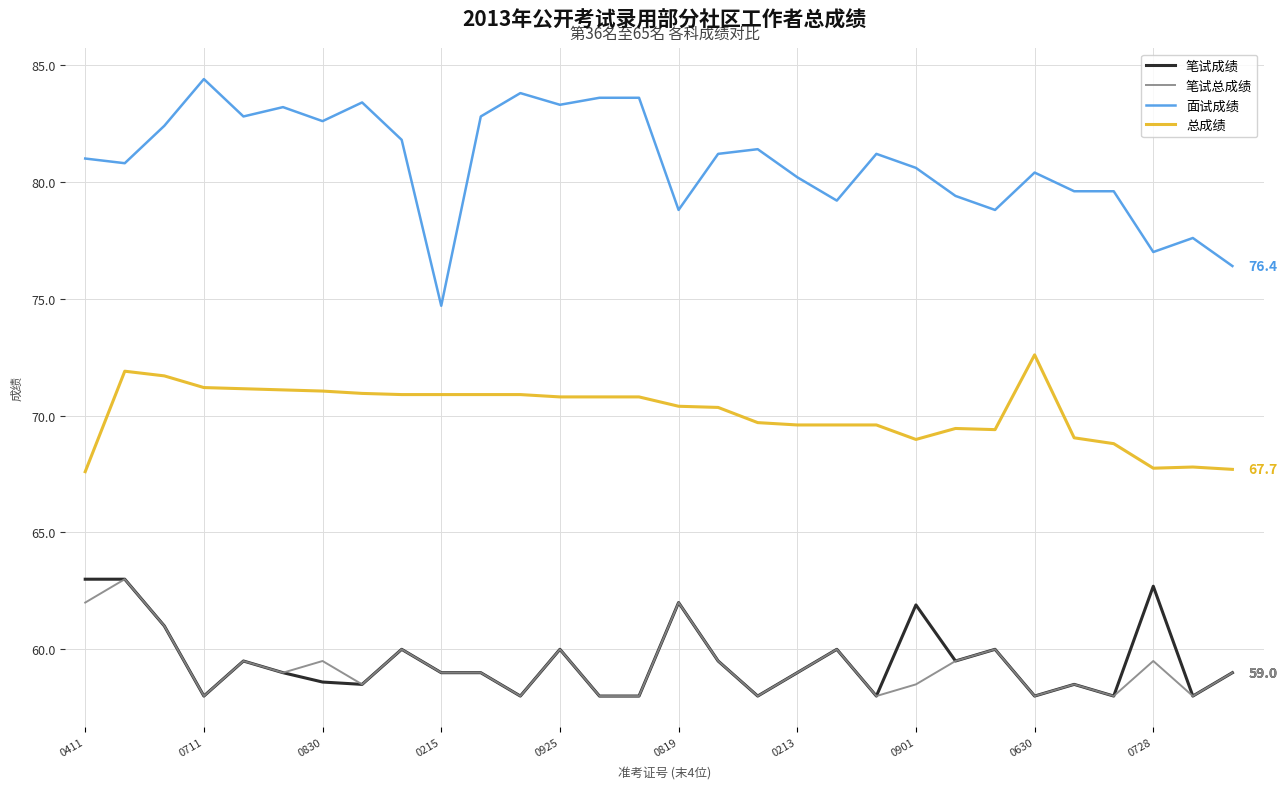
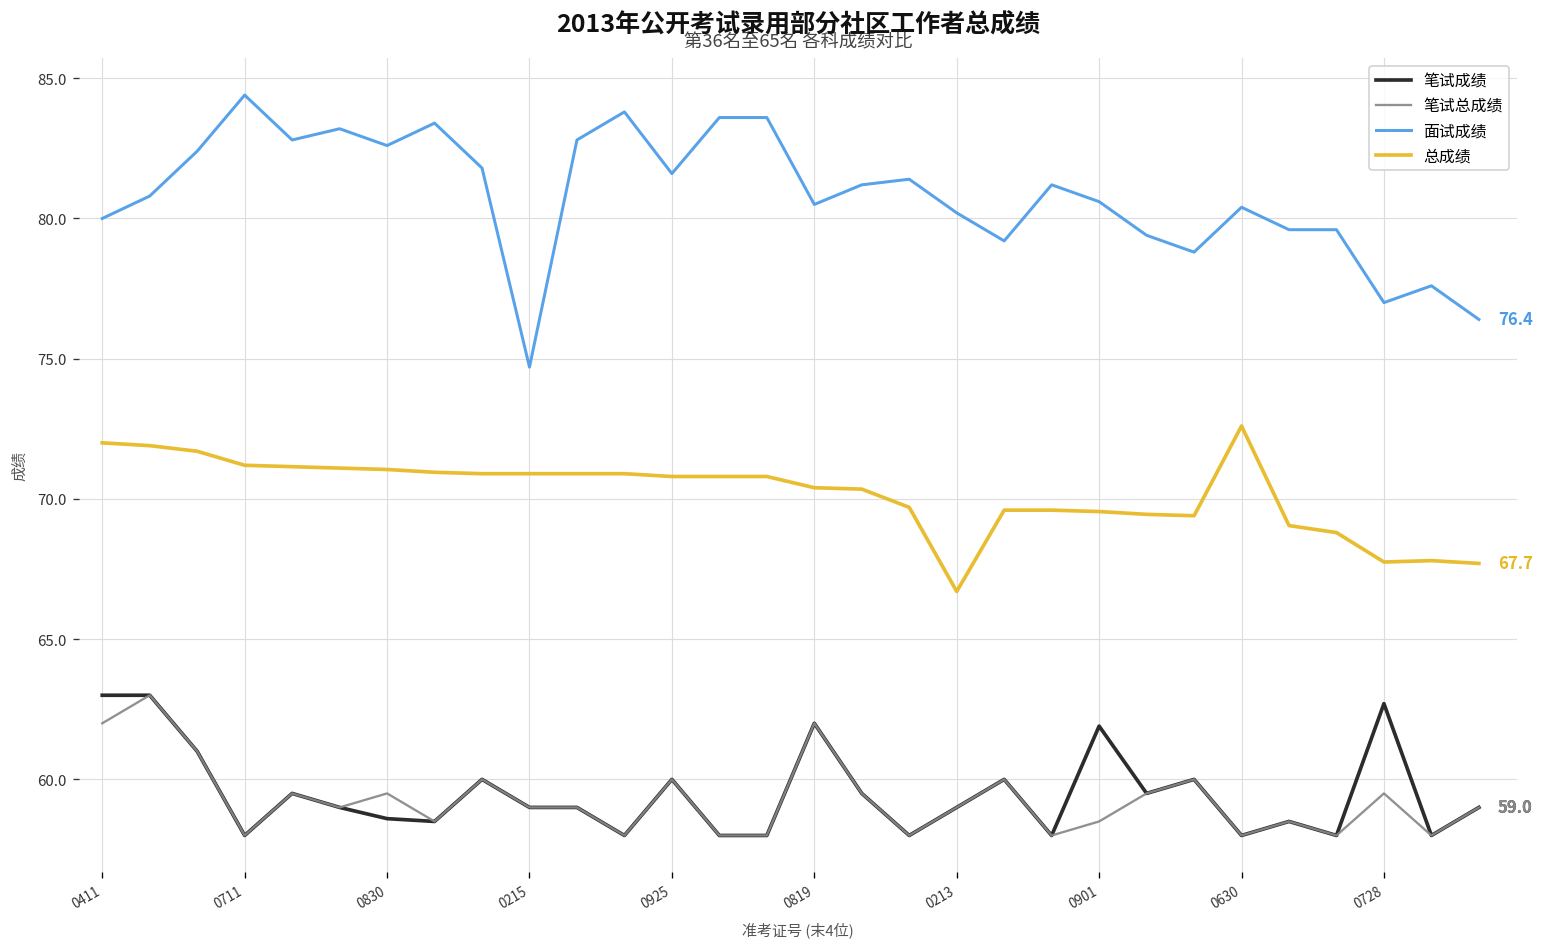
面试成绩, 0411: 81 -> 80
总成绩, 0411: 67.6 -> 72.0
面试成绩, 0925: 83.3 -> 81.6
面试成绩, 0819: 78.8 -> 80.5
总成绩, 0213: 69.6 -> 66.7
总成绩, 0901: 69.0 -> 69.6
